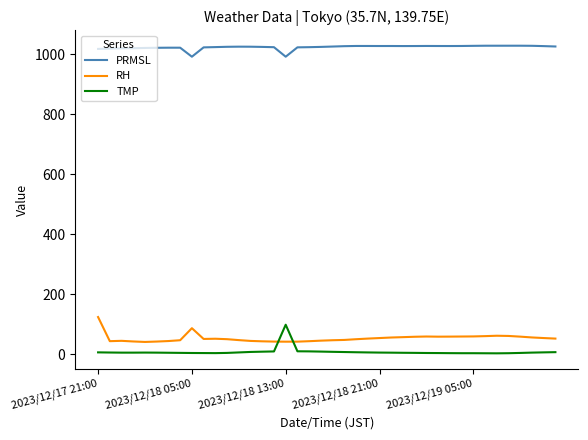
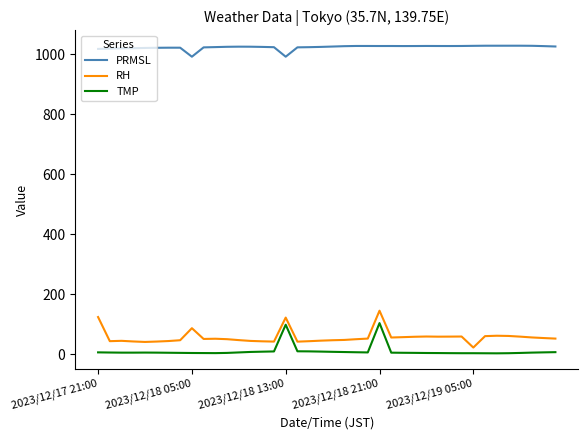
RH, 2023/12/18 13:00: 40 -> 120
RH, 2023/12/18 21:00: 50 -> 140
TMP, 2023/12/18 21:00: 0 -> 100
RH, 2023/12/19 05:00: 60 -> 20
